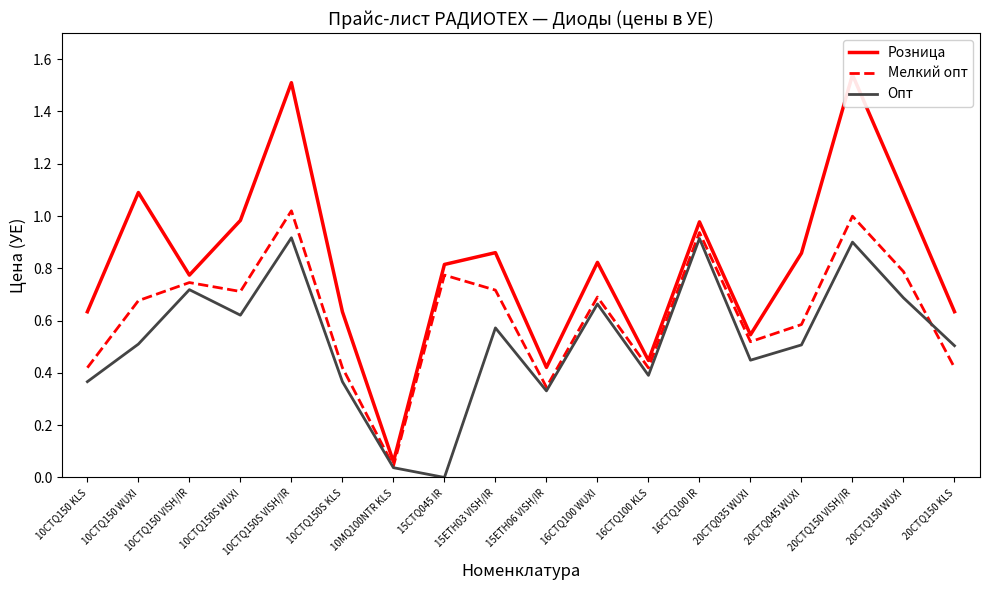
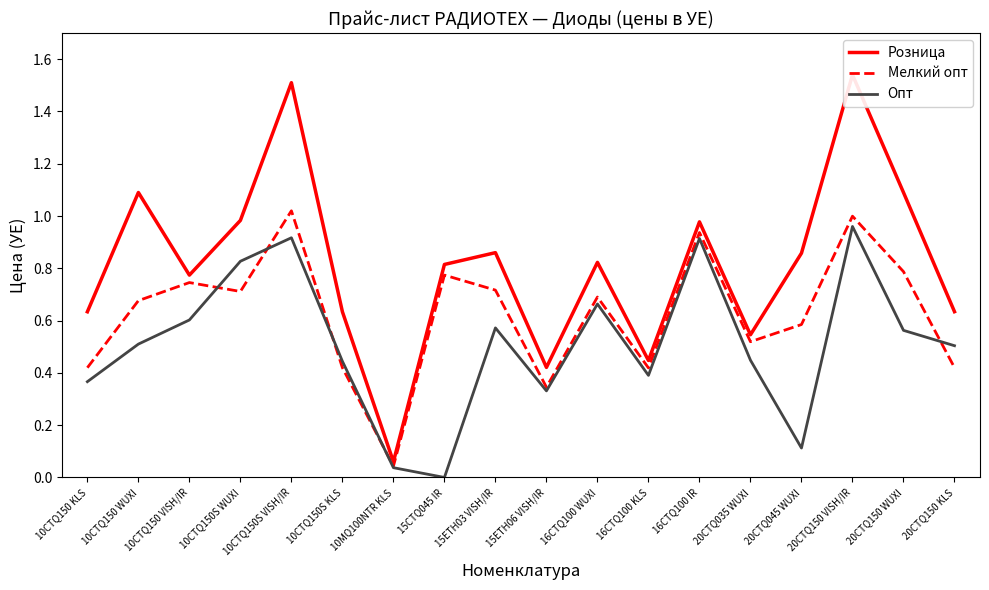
Опт, 10CTQ150 VISH/IR: 0.72 -> 0.60
Опт, 10CTQ150S WUXI: 0.62 -> 0.83
Опт, 10CTQ150S KLS: 0.37 -> 0.44
Опт, 20CTQ045 WUXI: 0.51 -> 0.11
Опт, 20CTQ150 VISH/IR: 0.90 -> 0.96
Опт, 20CTQ150 WUXI: 0.69 -> 0.56
